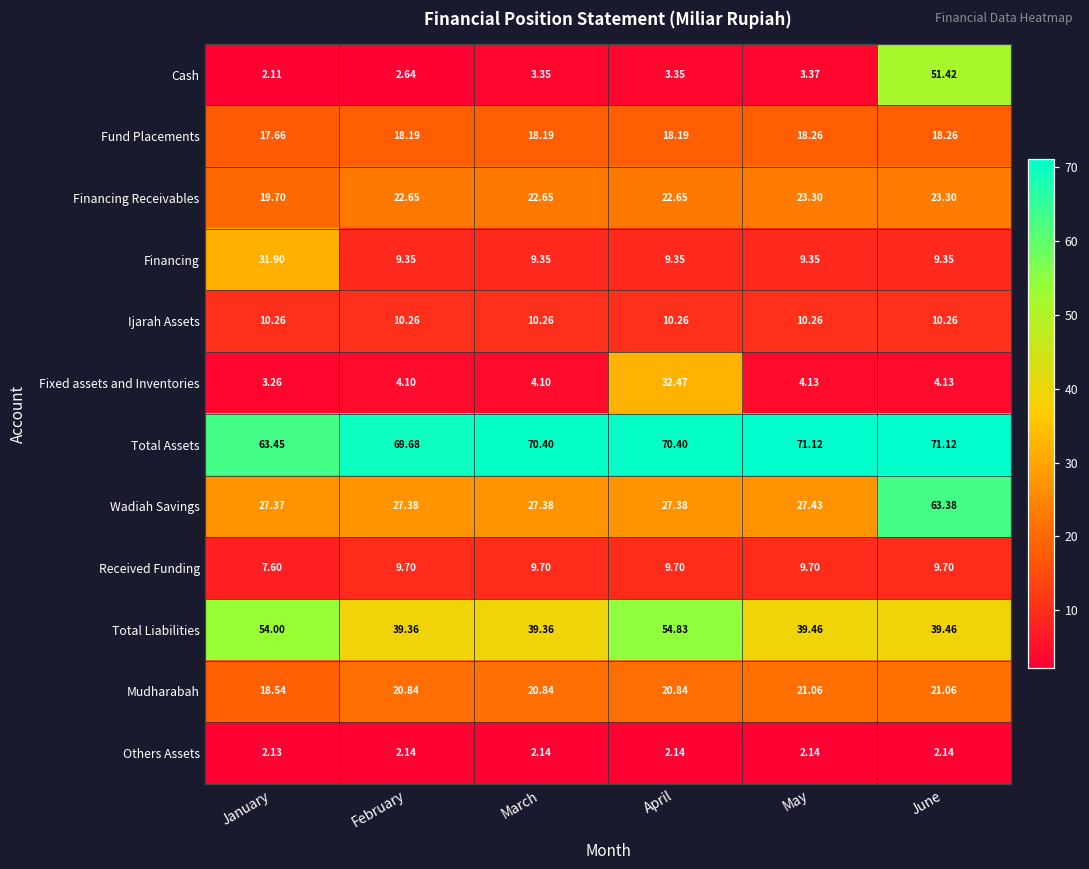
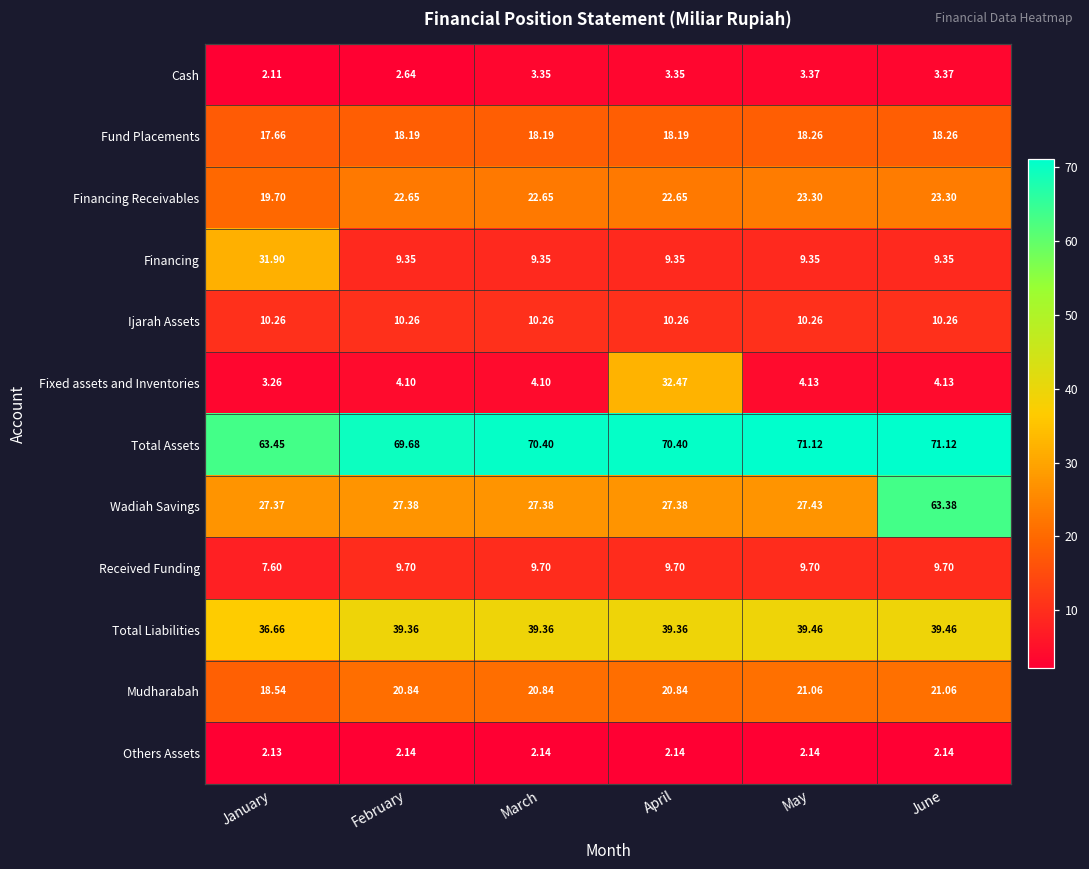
Cash, June: 51.42 -> 3.37
Total Liabilities, January: 54.00 -> 36.66
Total Liabilities, April: 54.83 -> 39.36
